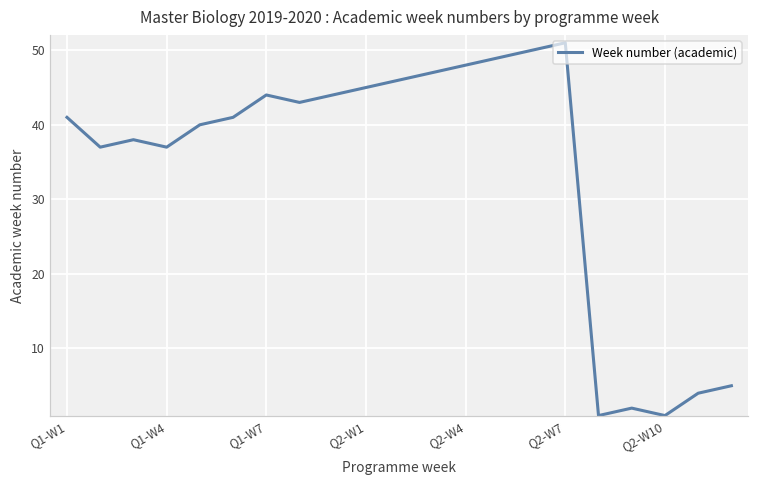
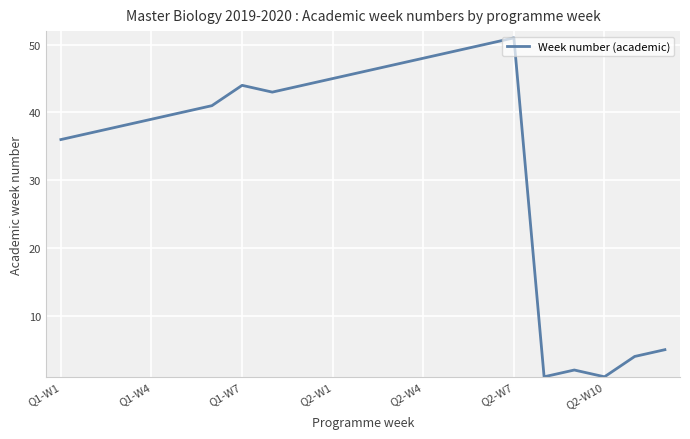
Q1-W1: 41 -> 36
Q1-W4: 37 -> 39
